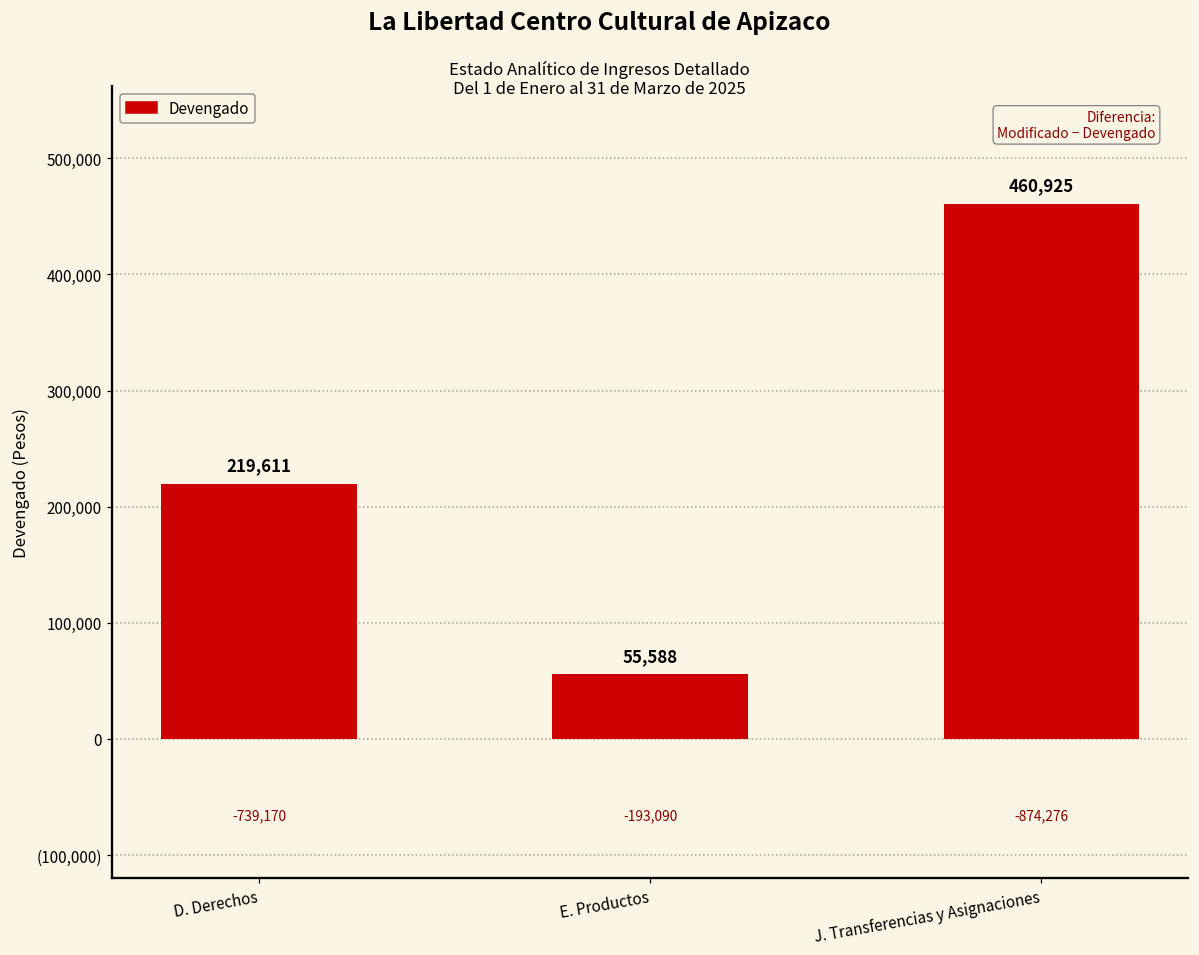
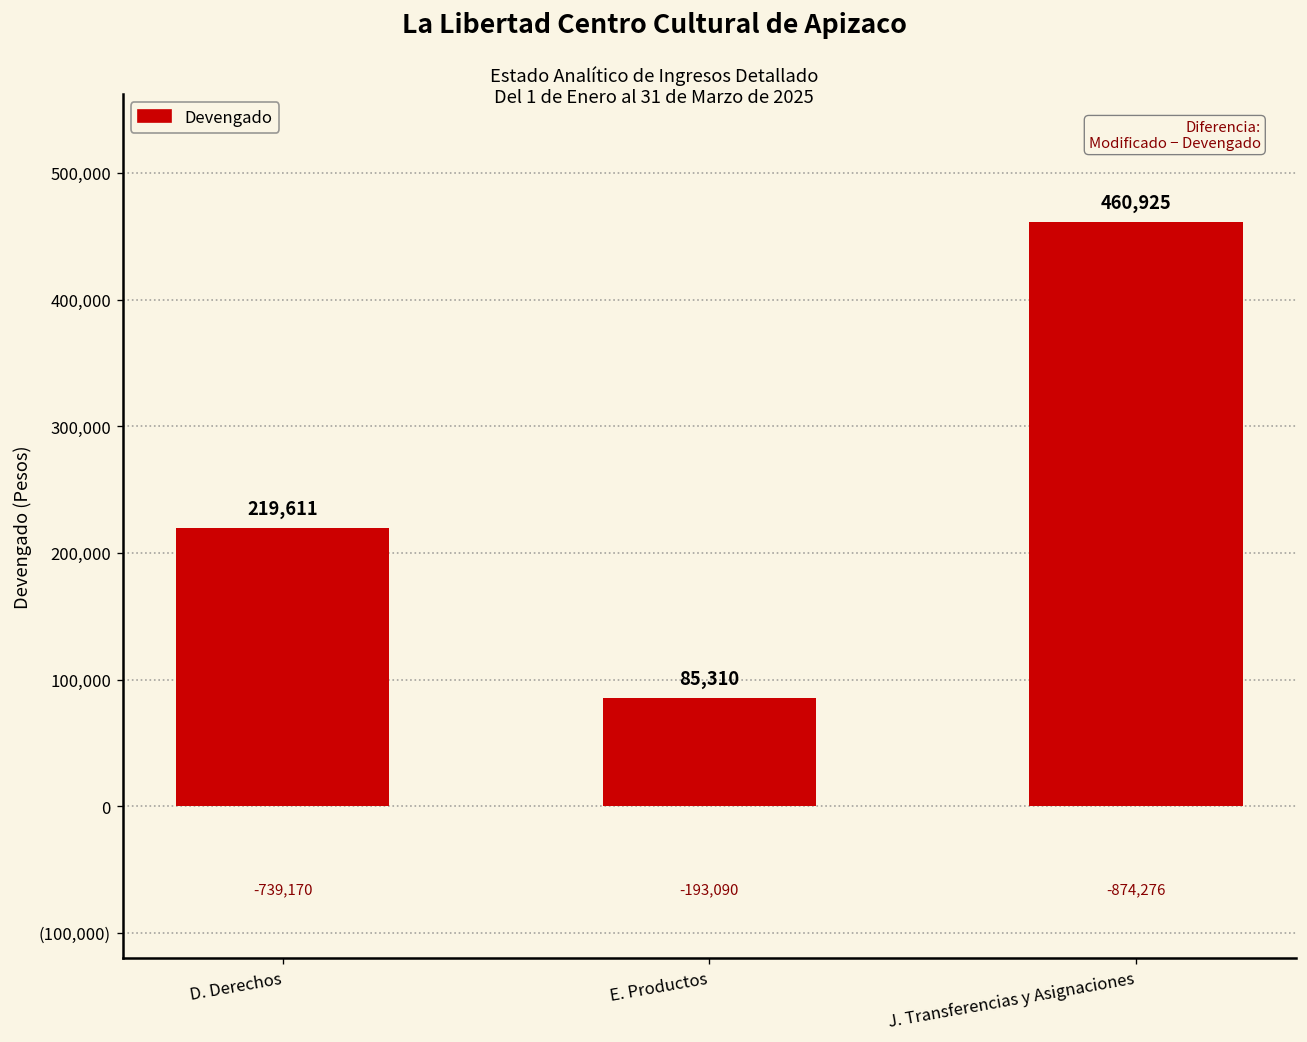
E. Productos: 55,588 -> 85,310
